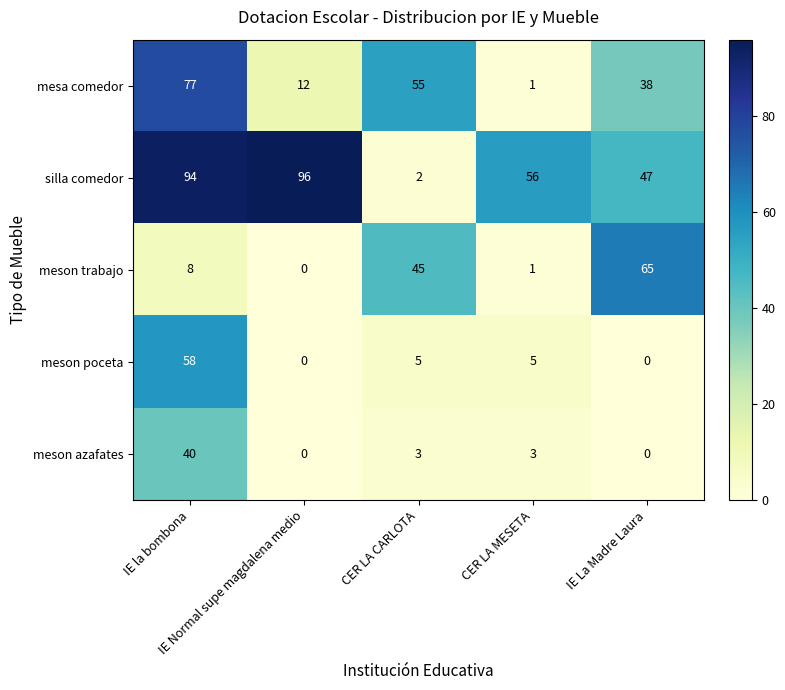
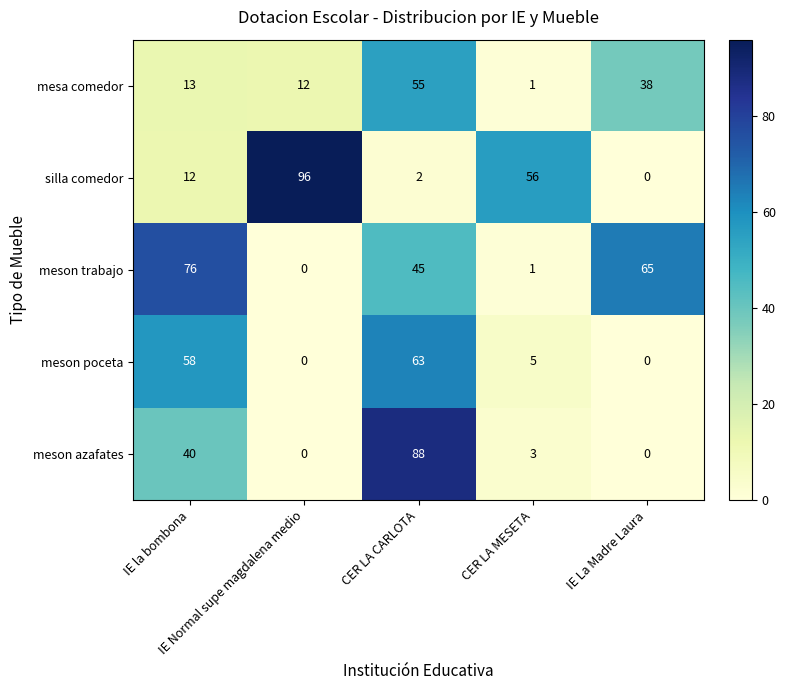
mesa comedor, IE la bombona: 77 -> 13
silla comedor, IE la bombona: 94 -> 12
silla comedor, IE La Madre Laura: 47 -> 0
meson trabajo, IE la bombona: 8 -> 76
meson poceta, CER LA CARLOTA: 5 -> 63
meson azafates, CER LA CARLOTA: 3 -> 88
